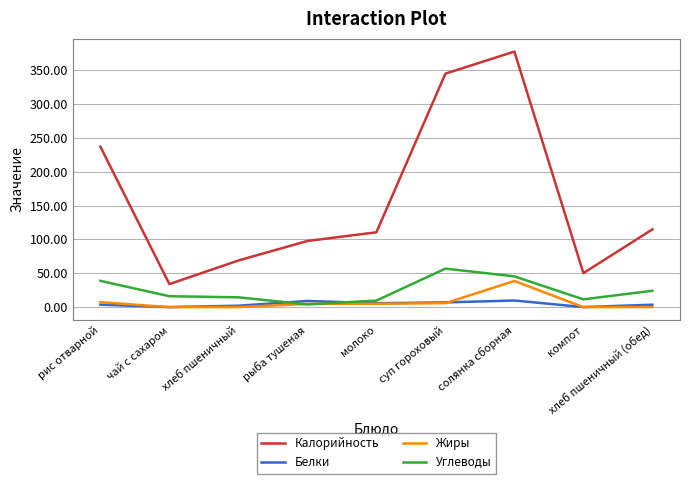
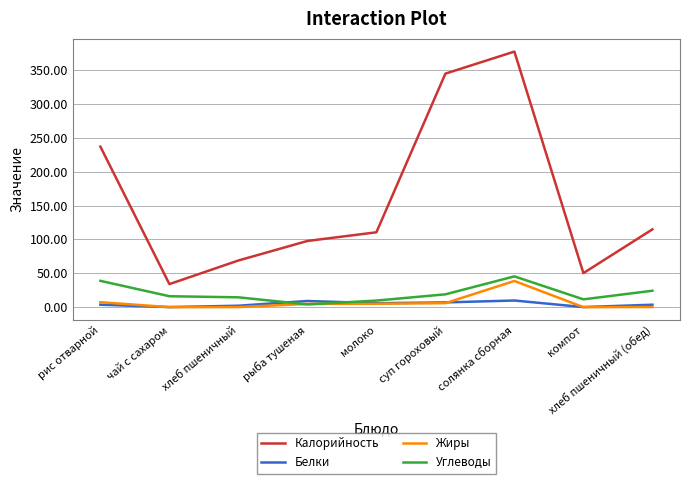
Углеводы, суп гороховый: 60 -> 20
